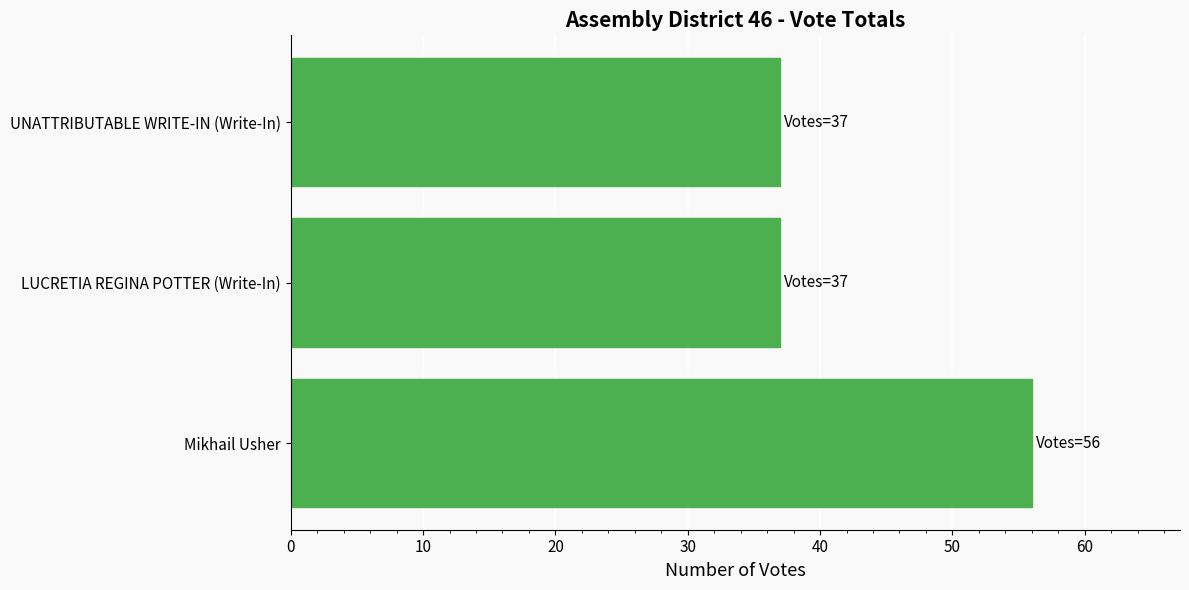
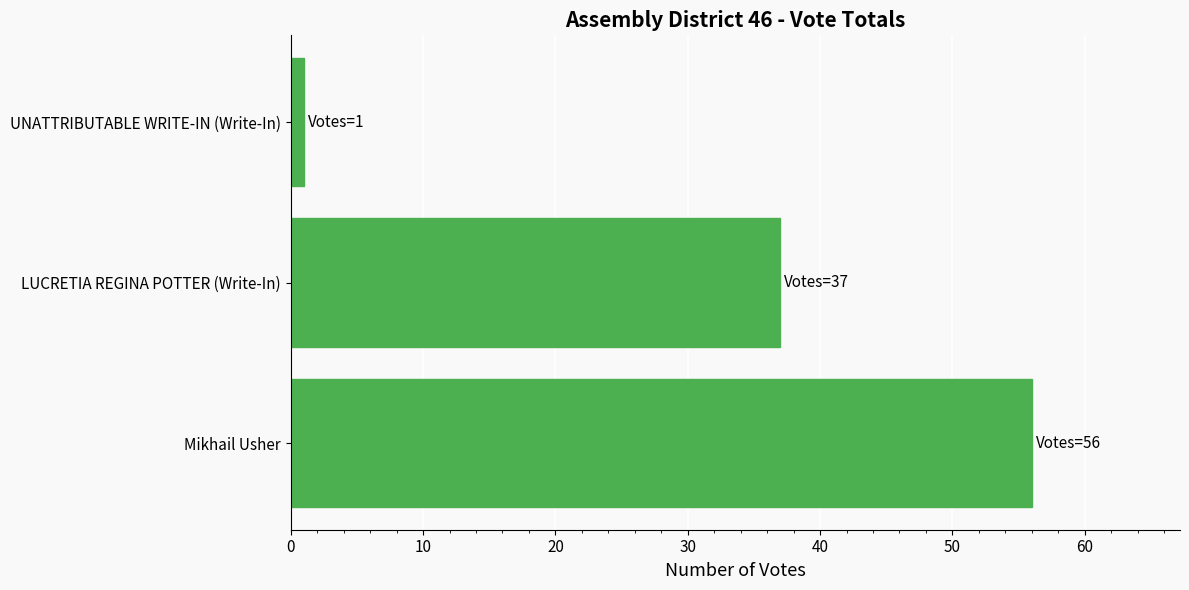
UNATTRIBUTABLE WRITE-IN (Write-In): 37 -> 1
